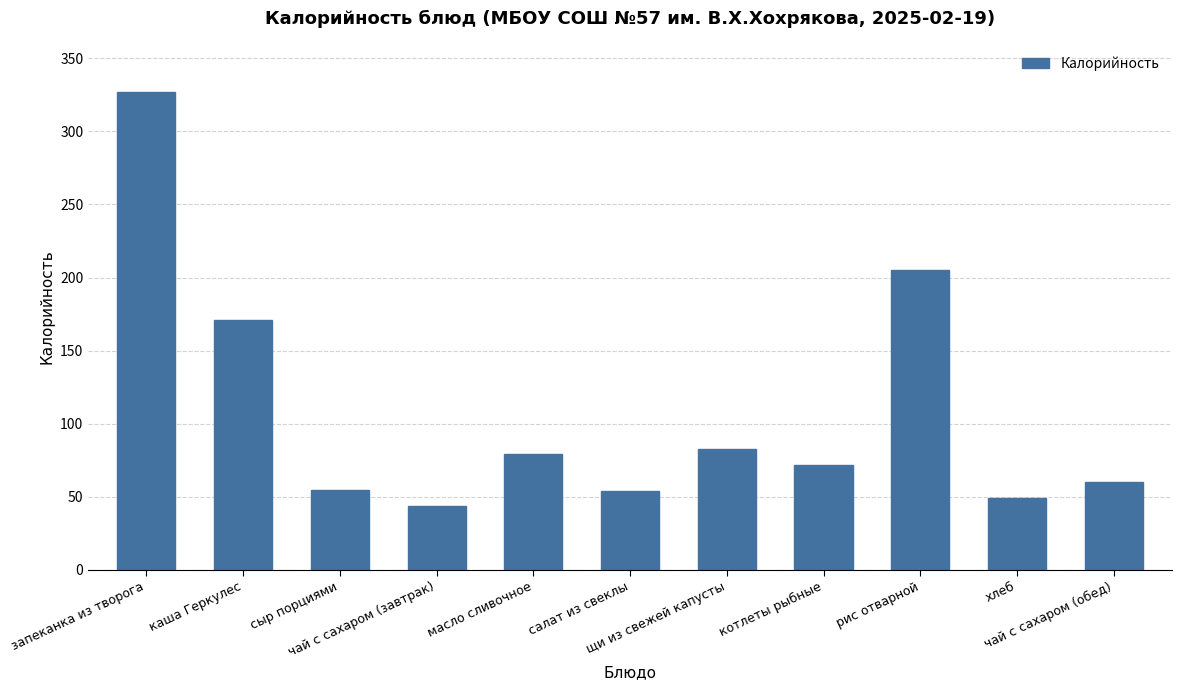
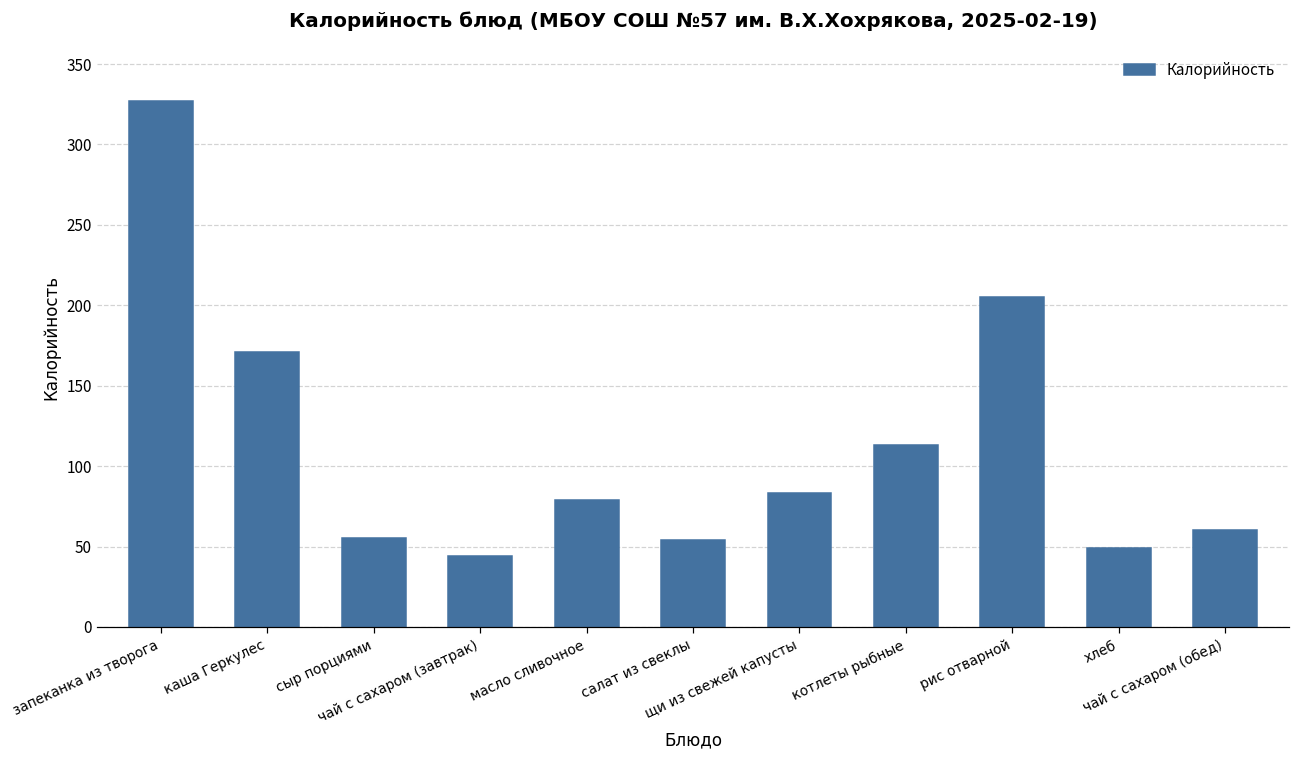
котлеты рыбные: 72 -> 113
